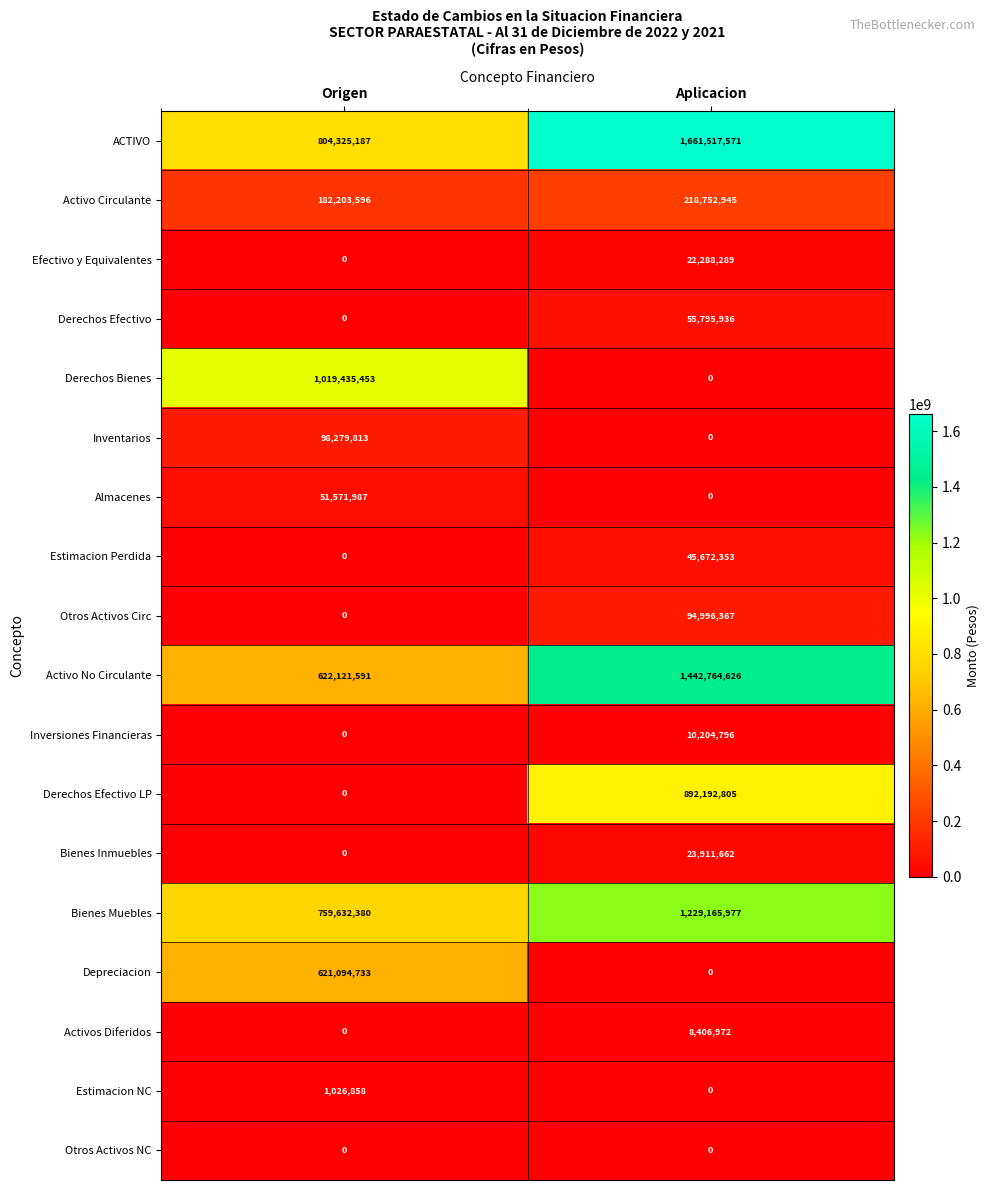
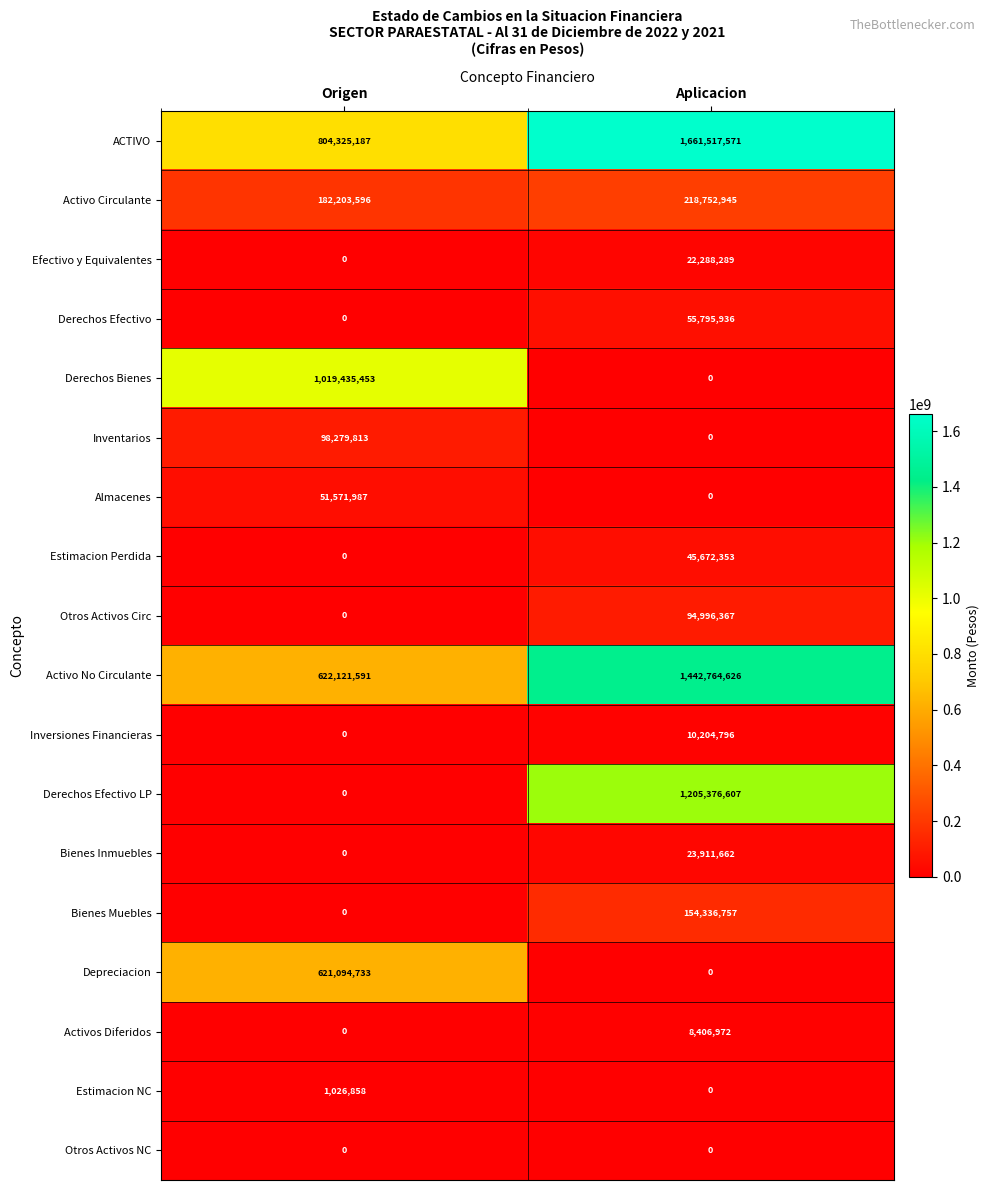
Derechos Efectivo LP, Aplicacion: 892,192,805 -> 1,205,376,607
Bienes Muebles, Origen: 759,632,380 -> 0
Bienes Muebles, Aplicacion: 1,229,165,977 -> 154,336,757
